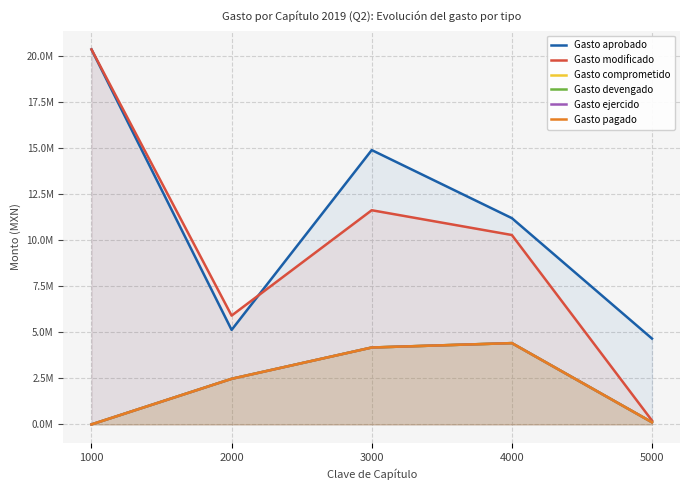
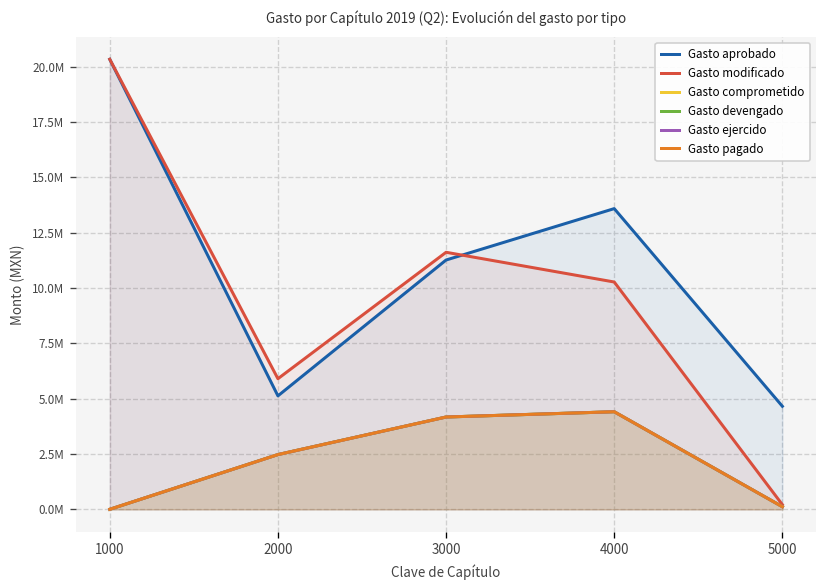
Gasto aprobado, 3000: 14900000 -> 11300000
Gasto aprobado, 4000: 11200000 -> 13600000
